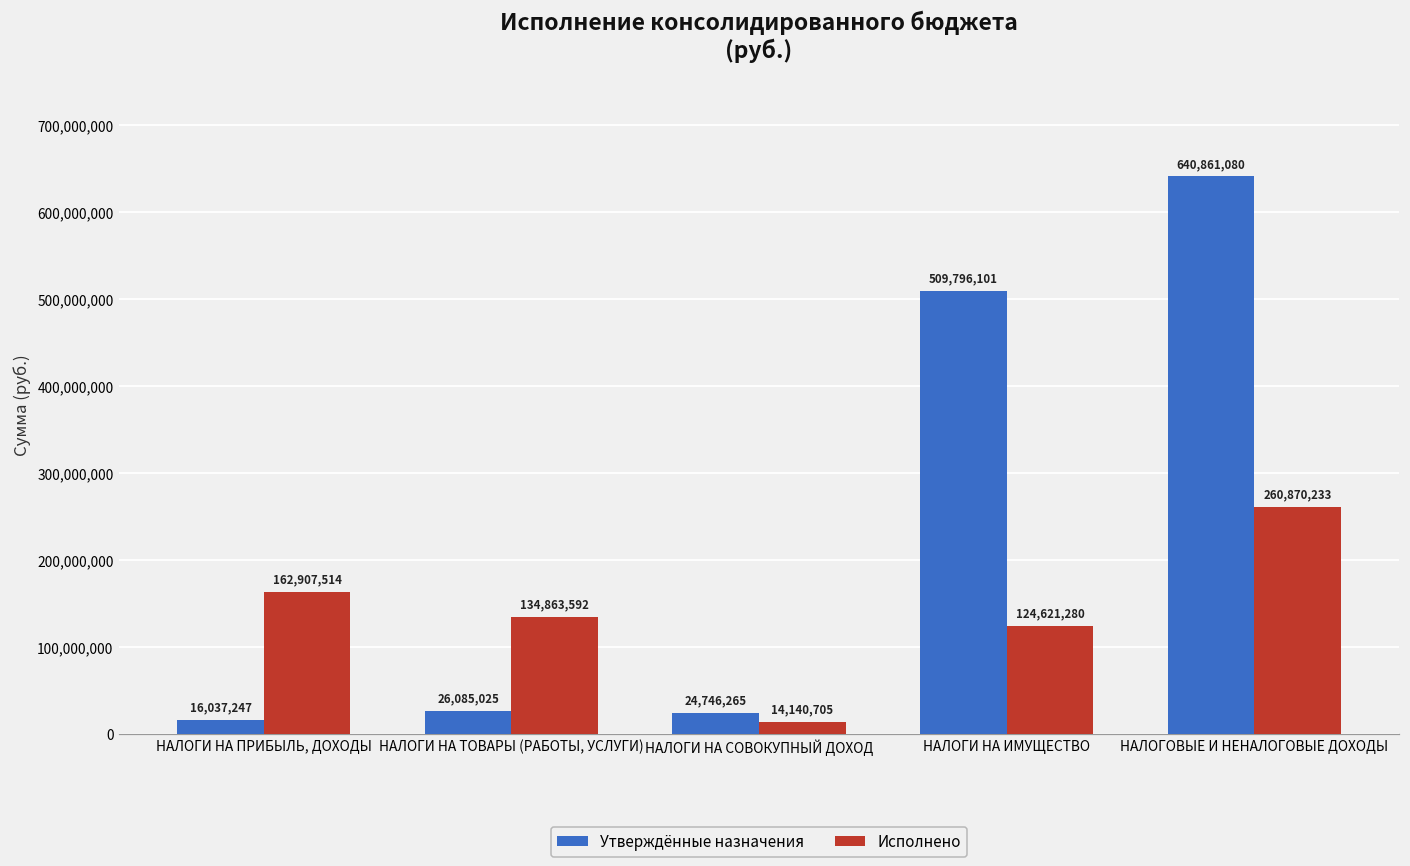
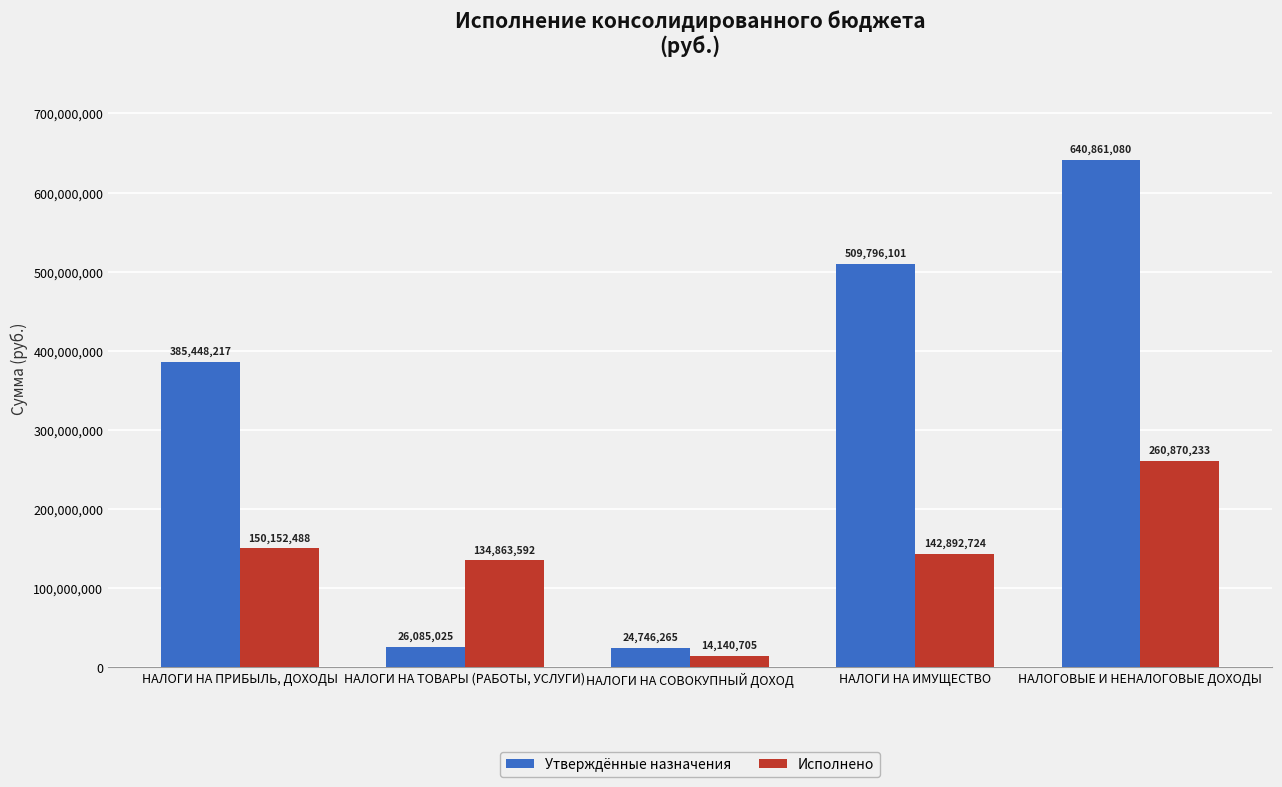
Утверждённые назначения, НАЛОГИ НА ПРИБЫЛЬ, ДОХОДЫ: 16,037,247 -> 385,448,217
Исполнено, НАЛОГИ НА ПРИБЫЛЬ, ДОХОДЫ: 162,907,514 -> 150,152,488
Исполнено, НАЛОГИ НА ИМУЩЕСТВО: 124,621,280 -> 142,892,724
